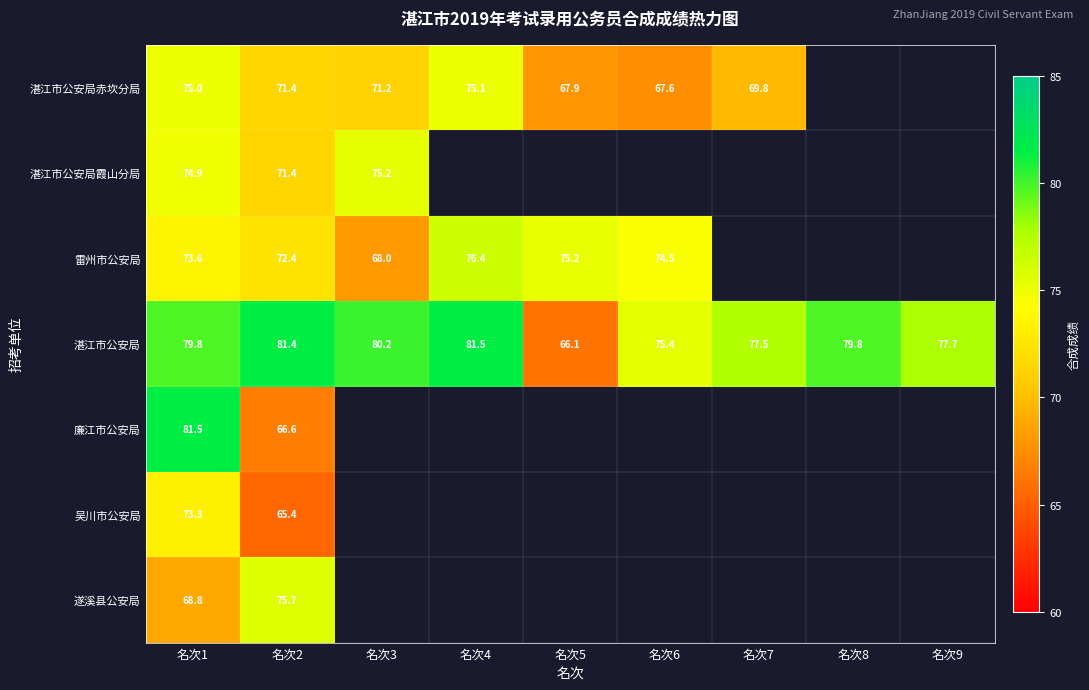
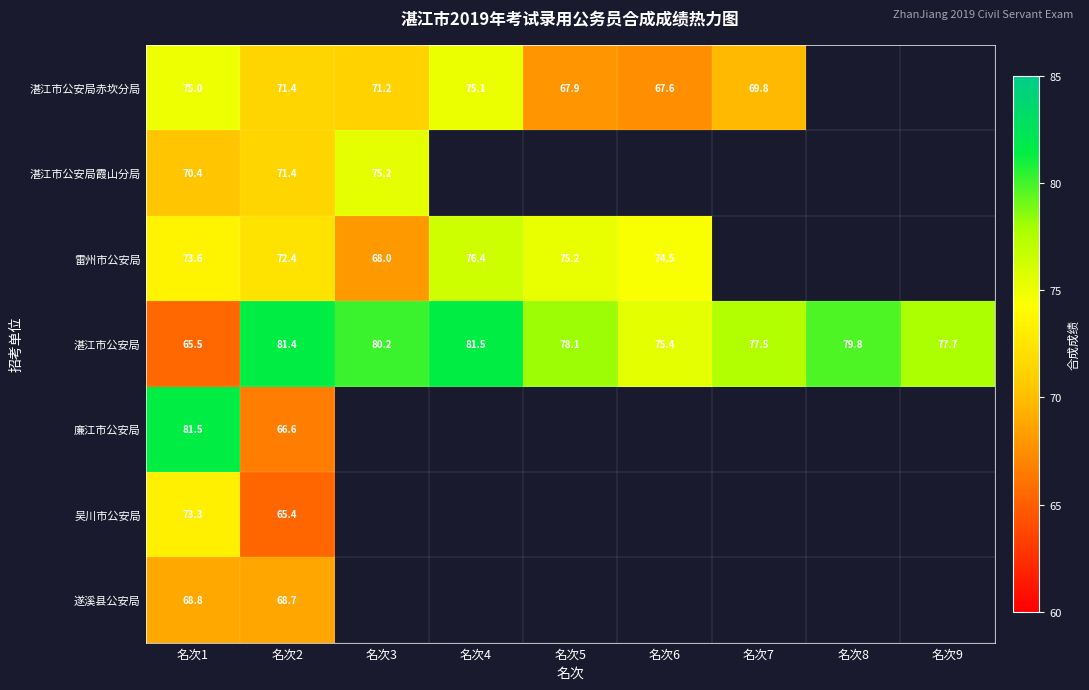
湛江市公安局霞山分局, 名次1: 74.9 -> 70.4
湛江市公安局, 名次1: 79.8 -> 65.5
湛江市公安局, 名次5: 66.1 -> 78.1
遂溪县公安局, 名次2: 75.7 -> 68.7
